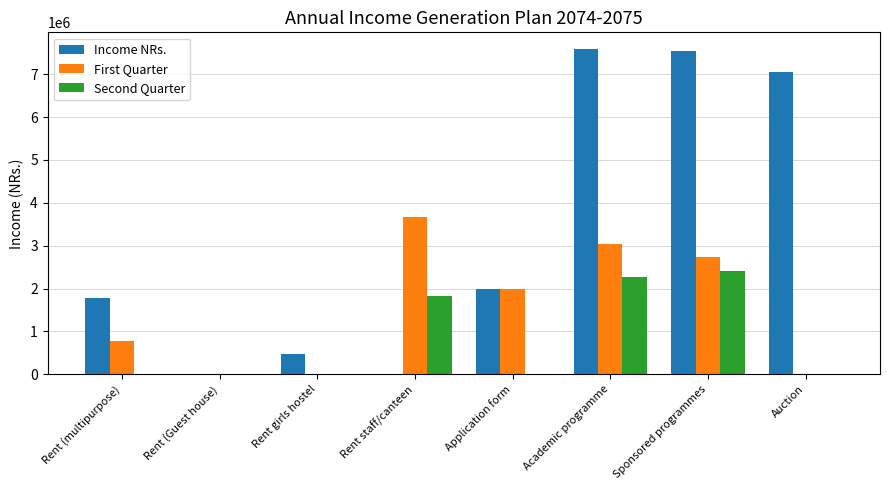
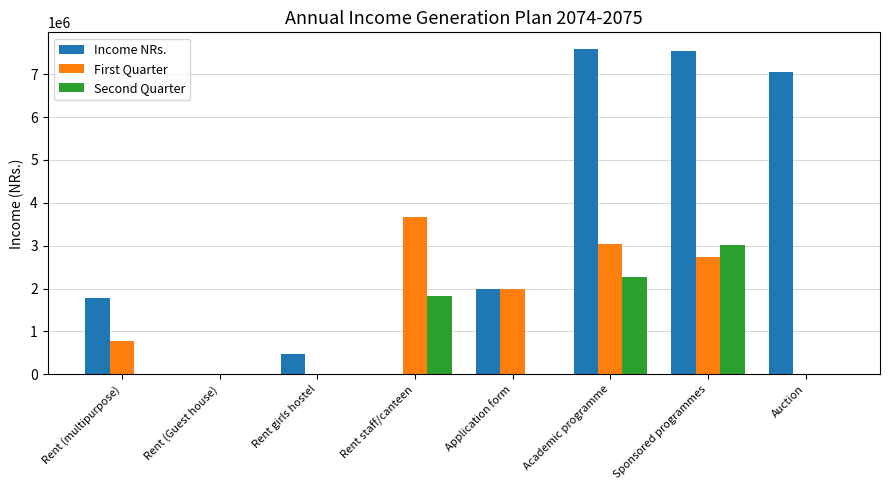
Second Quarter, Sponsored programmes: 2400000 -> 3000000
